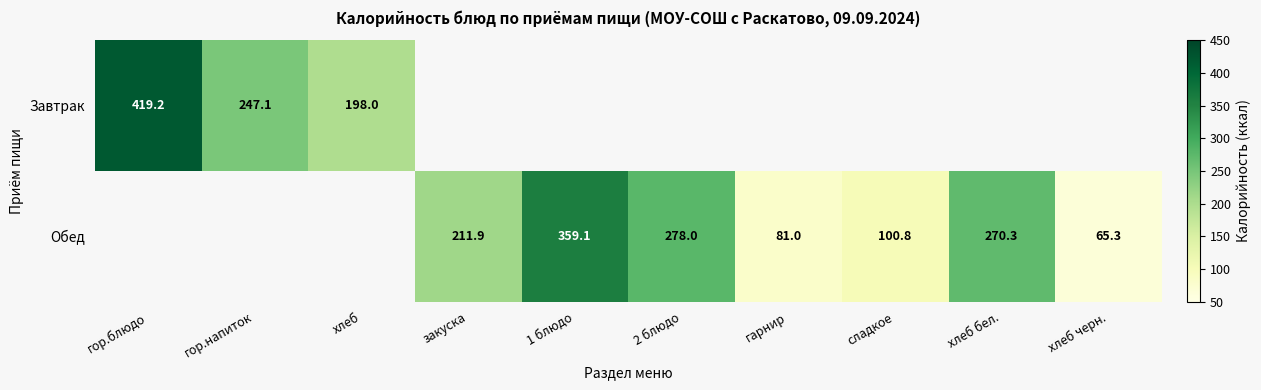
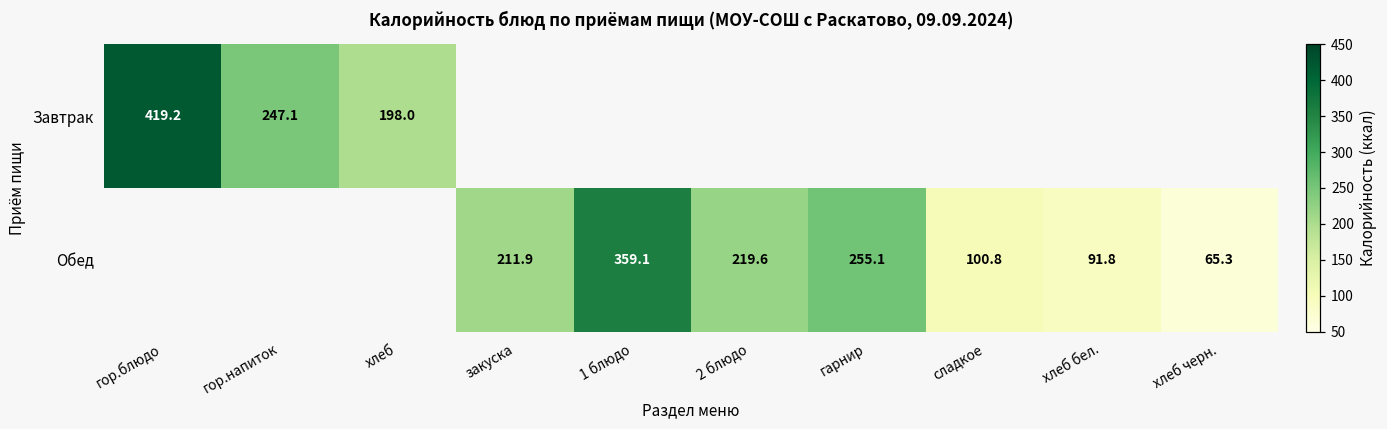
Обед, 2 блюдо: 278.0 -> 219.6
Обед, гарнир: 81.0 -> 255.1
Обед, хлеб бел.: 270.3 -> 91.8
